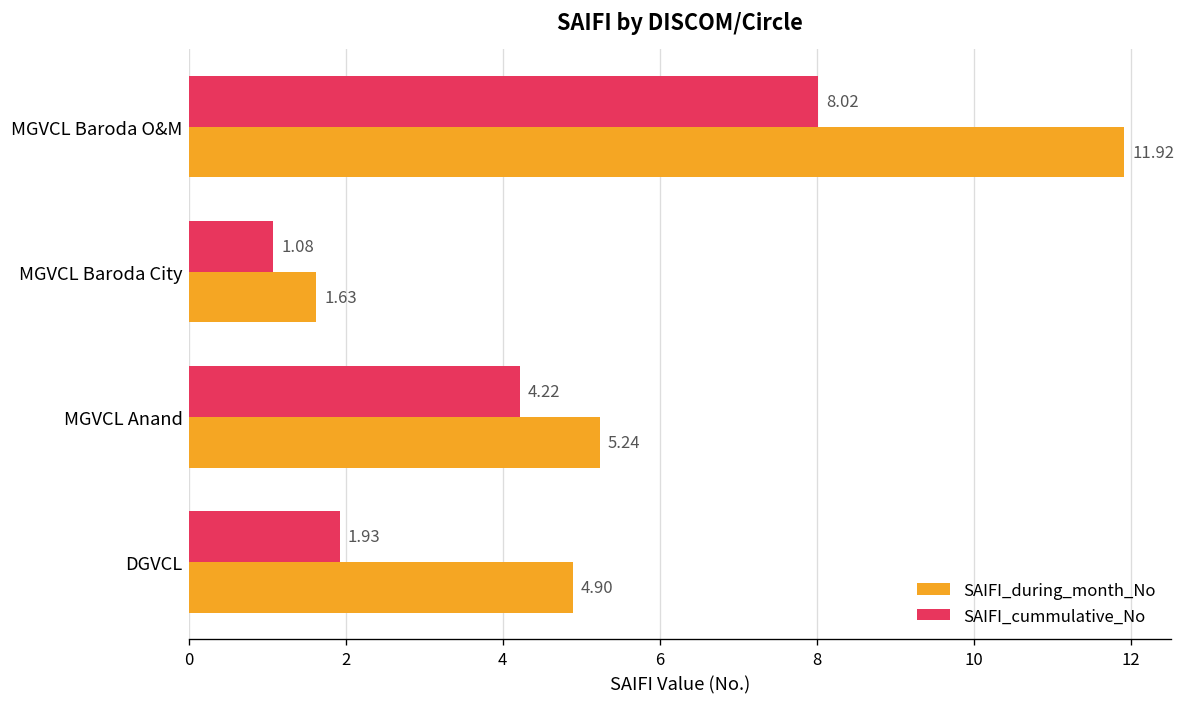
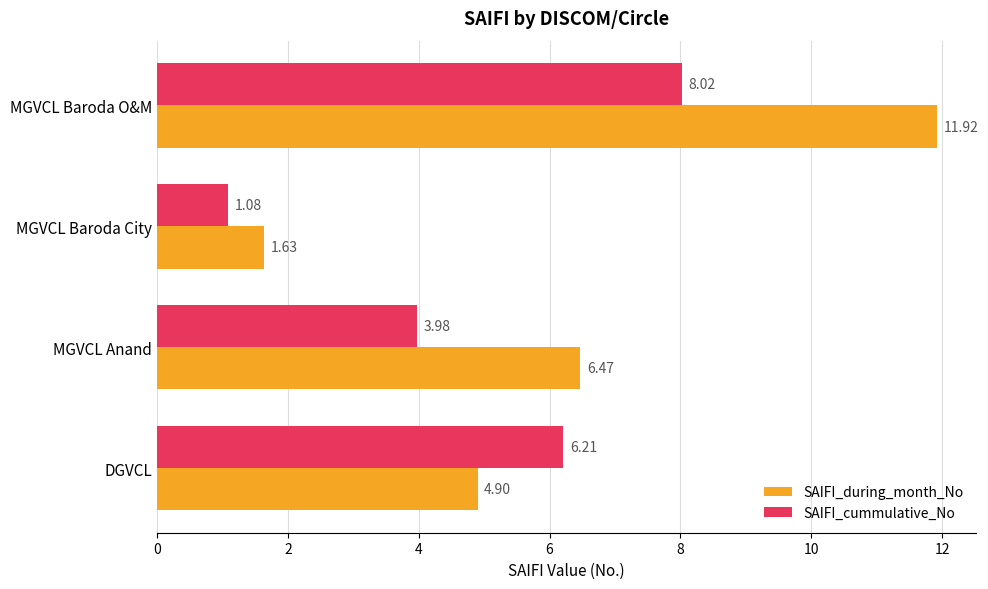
SAIFI_cummulative_No, MGVCL Anand: 4.22 -> 3.98
SAIFI_during_month_No, MGVCL Anand: 5.24 -> 6.47
SAIFI_cummulative_No, DGVCL: 1.93 -> 6.21
